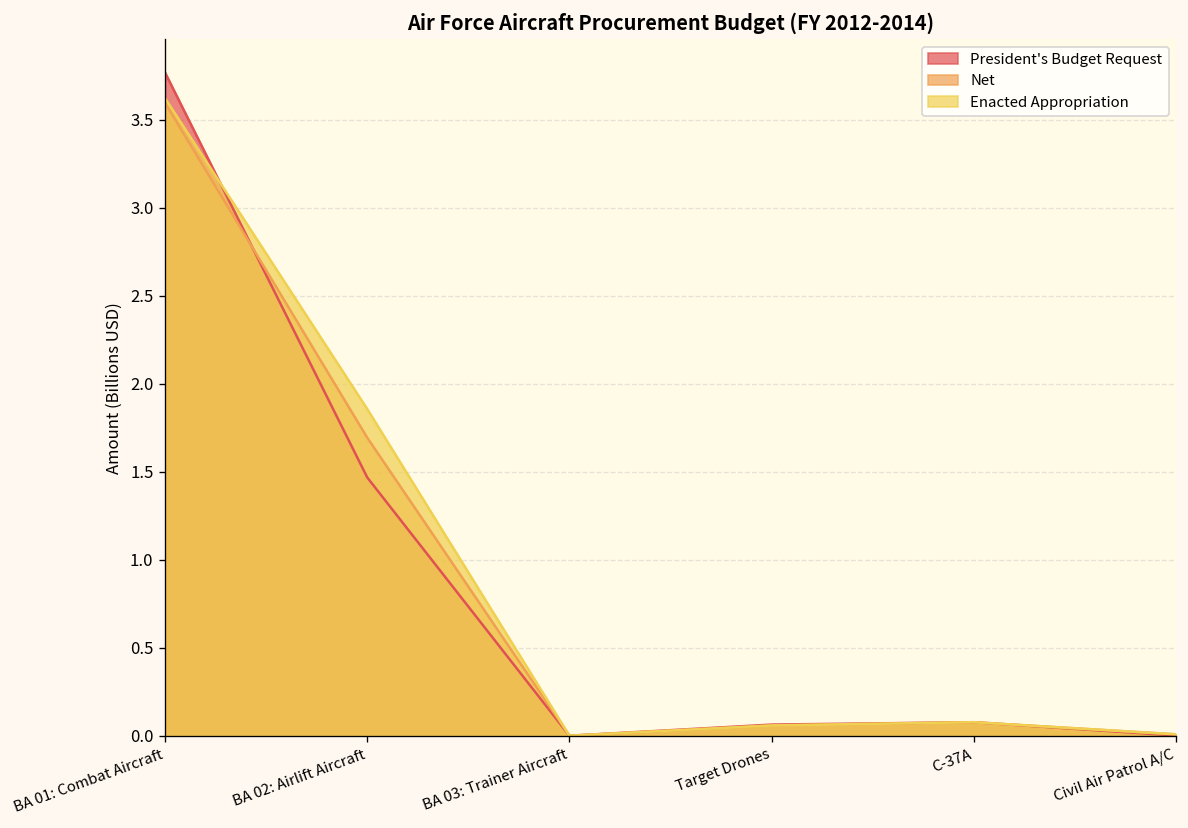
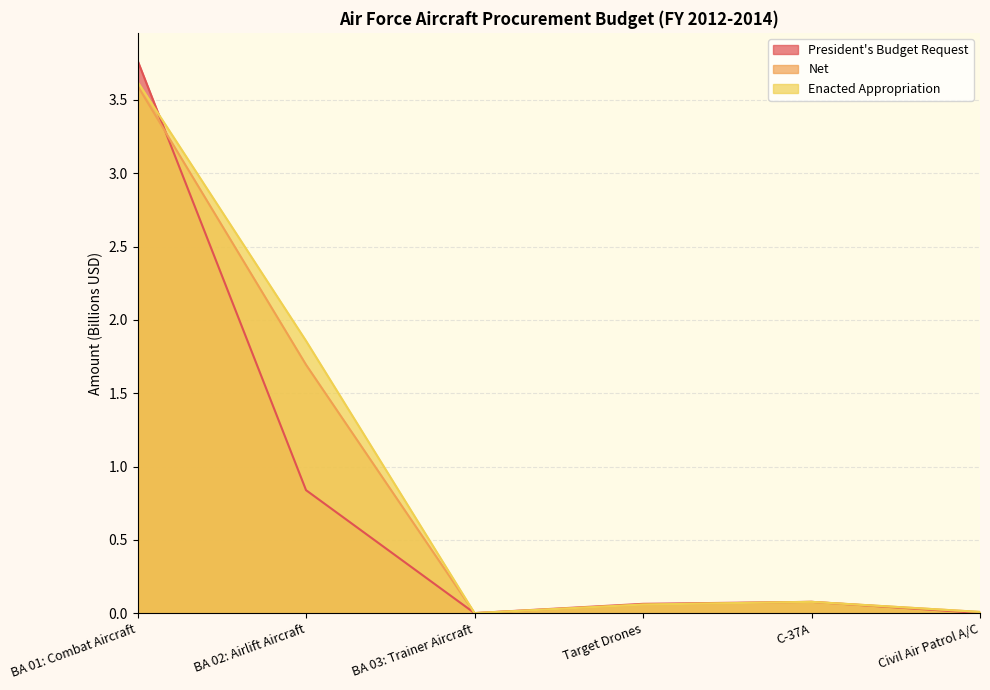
President's Budget Request, BA 02: Airlift Aircraft: 1.47 -> 0.84
